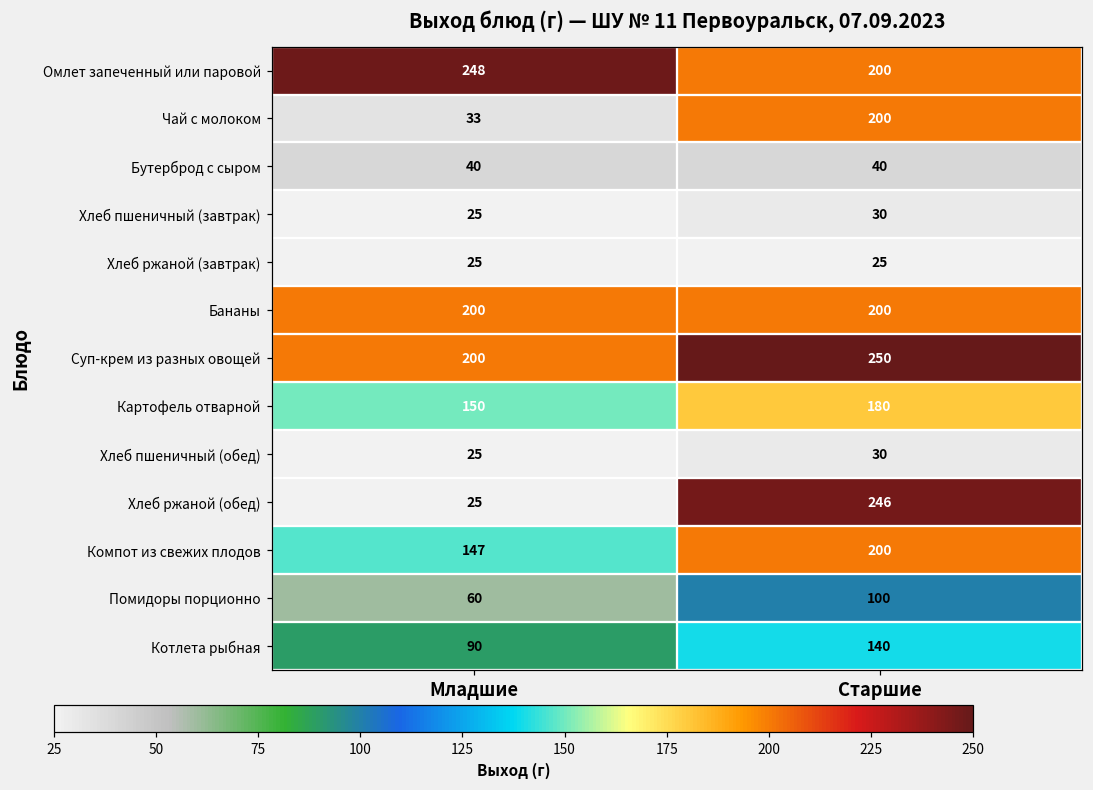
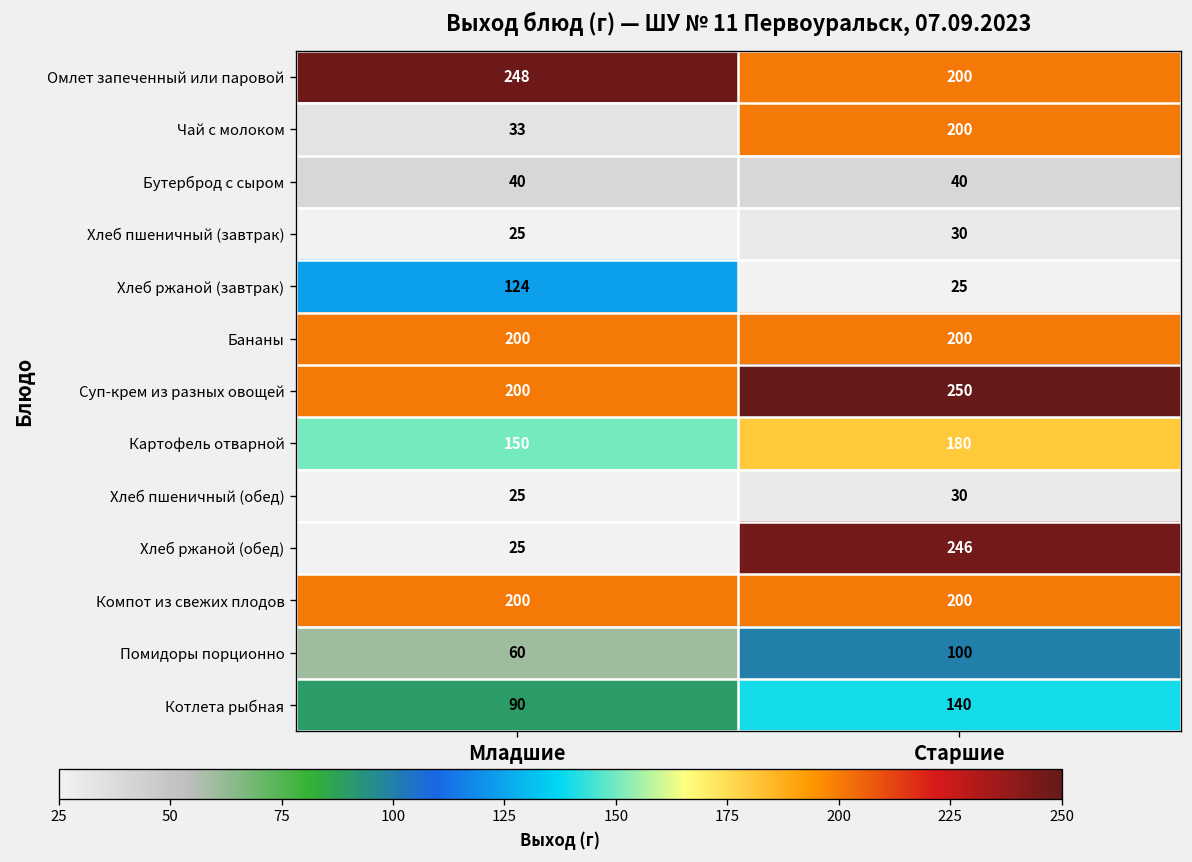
Хлеб ржаной (завтрак), Младшие: 25 -> 124
Компот из свежих плодов, Младшие: 147 -> 200
